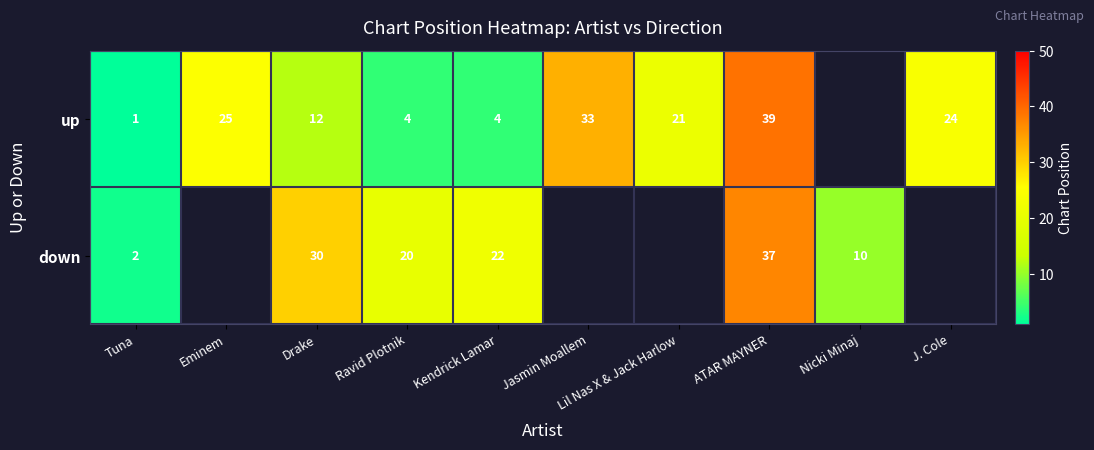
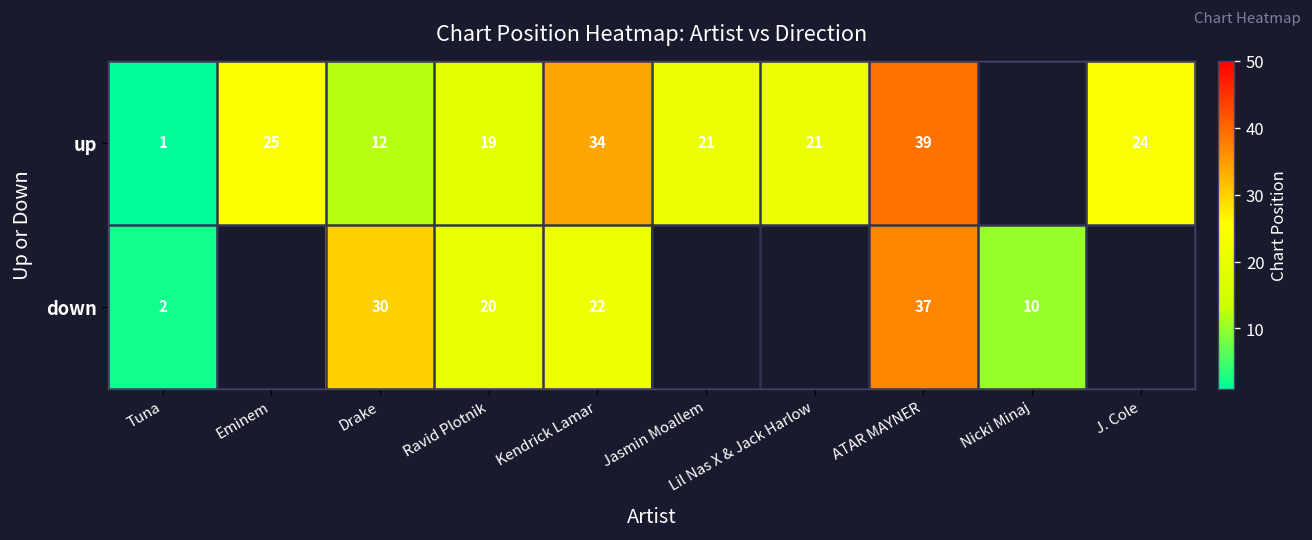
up, Ravid Plotnik: 4 -> 19
up, Kendrick Lamar: 4 -> 34
up, Jasmin Moallem: 33 -> 21
